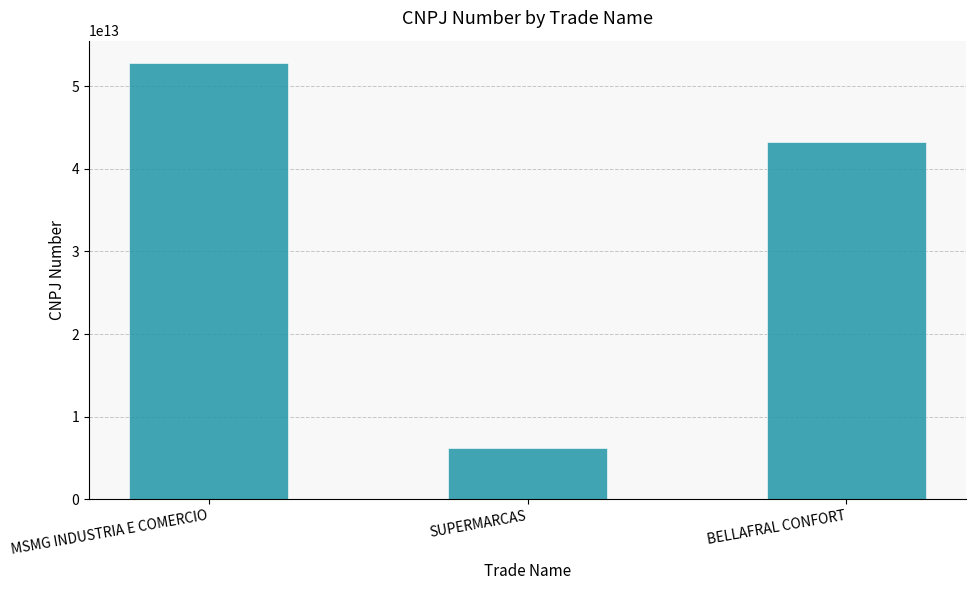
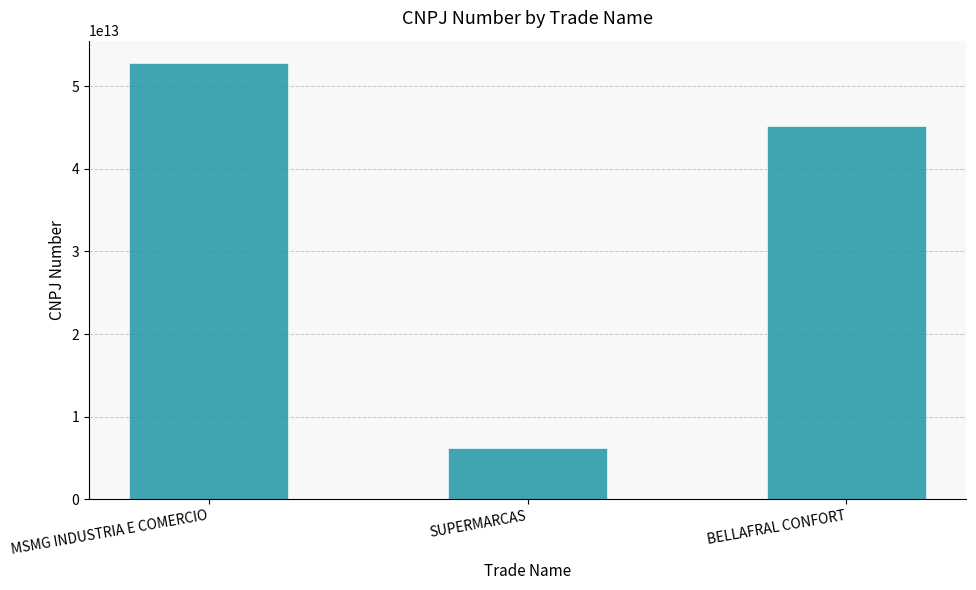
BELLAFRAL CONFORT: 43000000000000 -> 45000000000000
